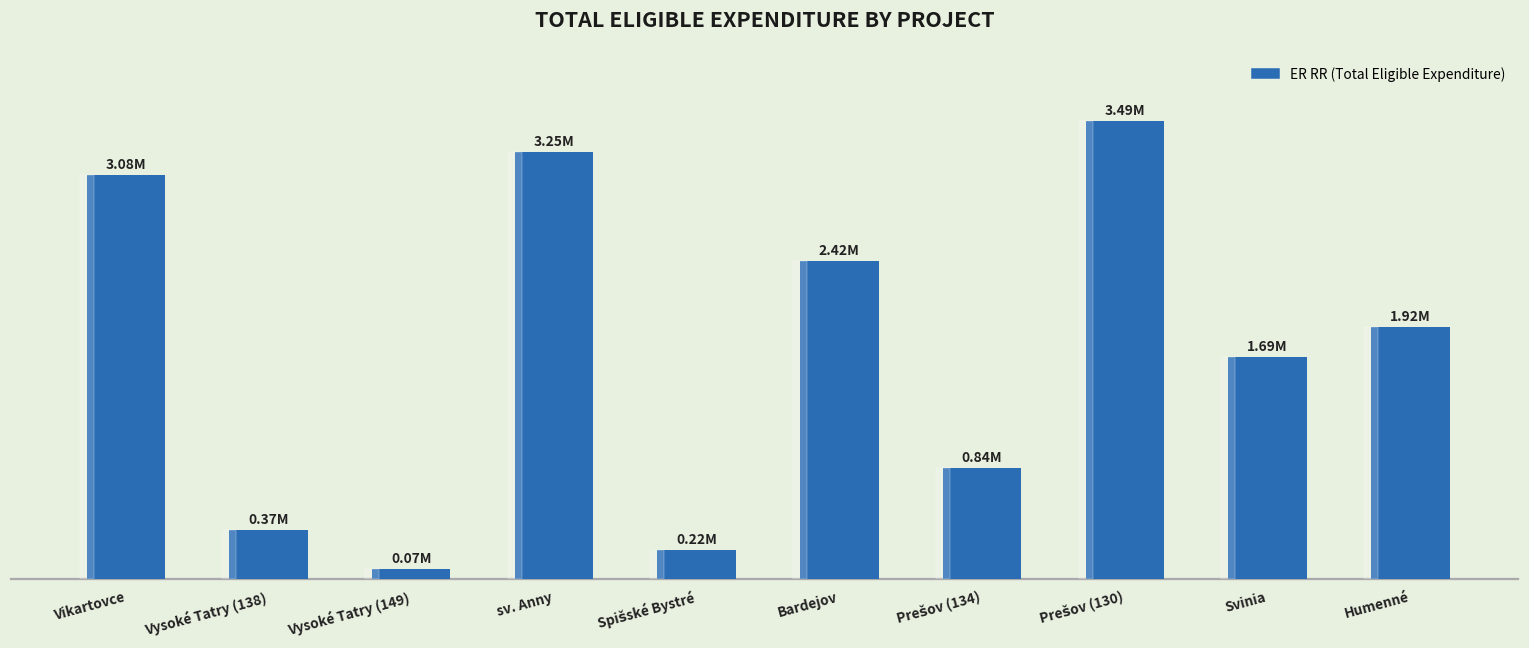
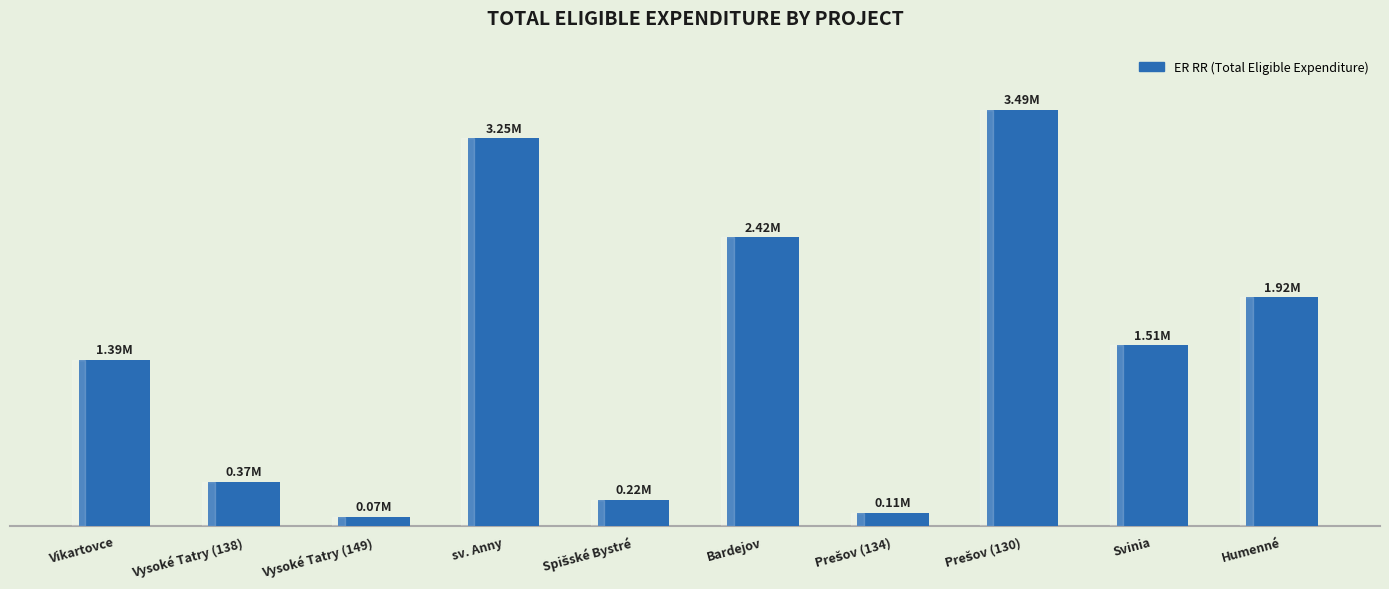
Vikartovce: 3.08M -> 1.39M
Prešov (134): 0.84M -> 0.11M
Svinia: 1.69M -> 1.51M
